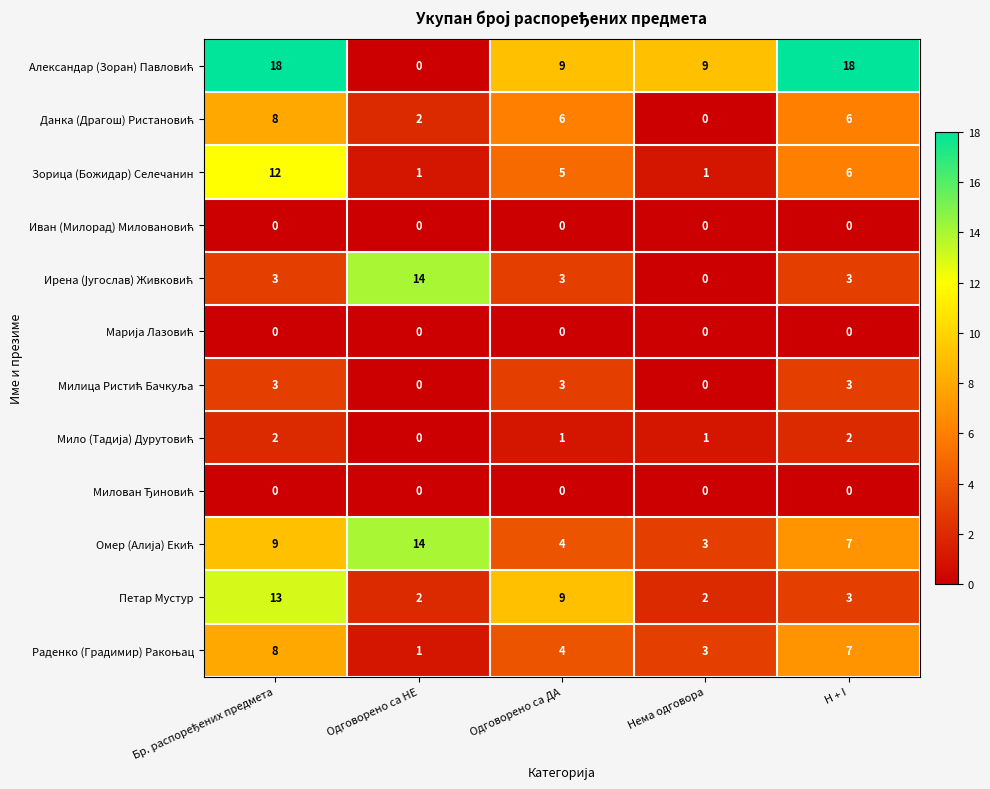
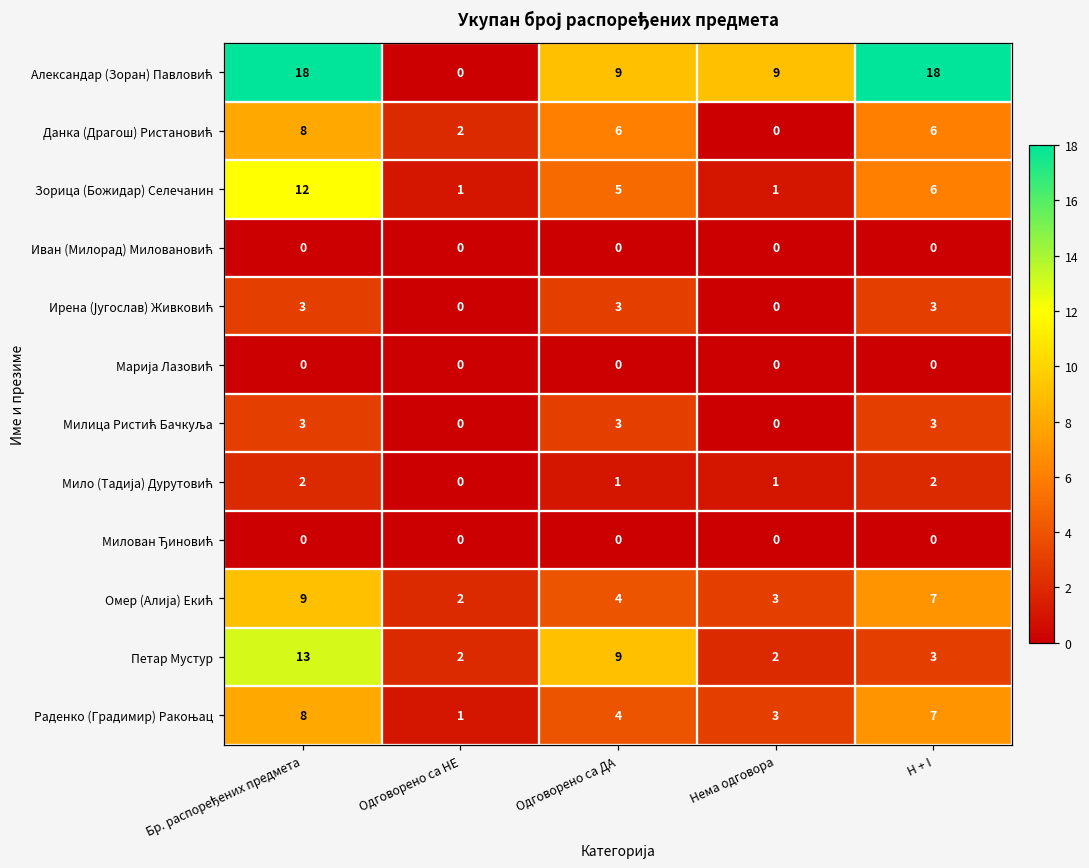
Ирена (Југослав) Живковић, Одговорено са НЕ: 14 -> 0
Омер (Алија) Екић, Одговорено са НЕ: 14 -> 2
